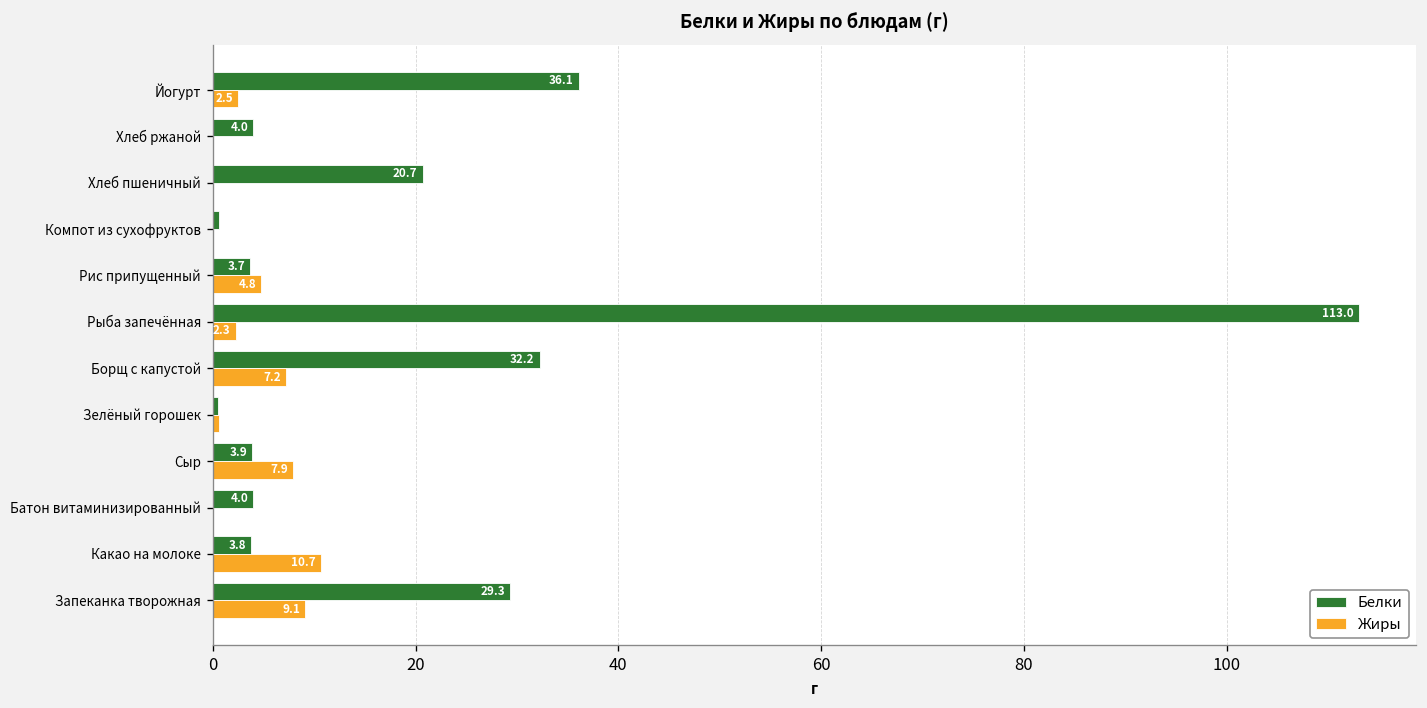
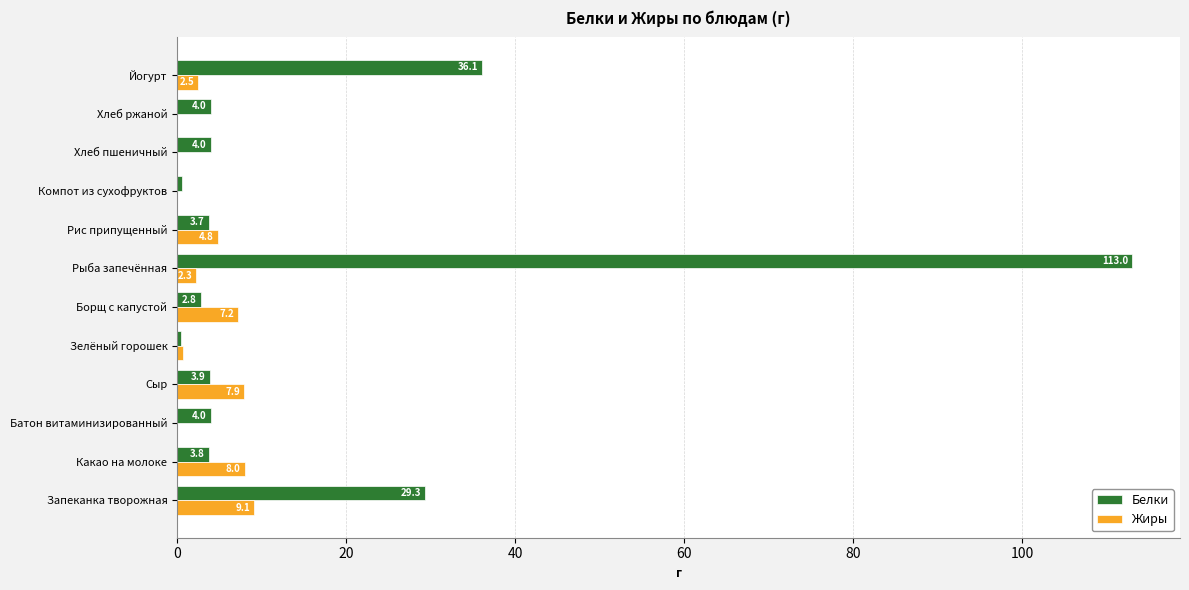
Белки, Хлеб пшеничный: 20.7 -> 4.0
Белки, Борщ с капустой: 32.2 -> 2.8
Жиры, Какао на молоке: 10.7 -> 8.0
